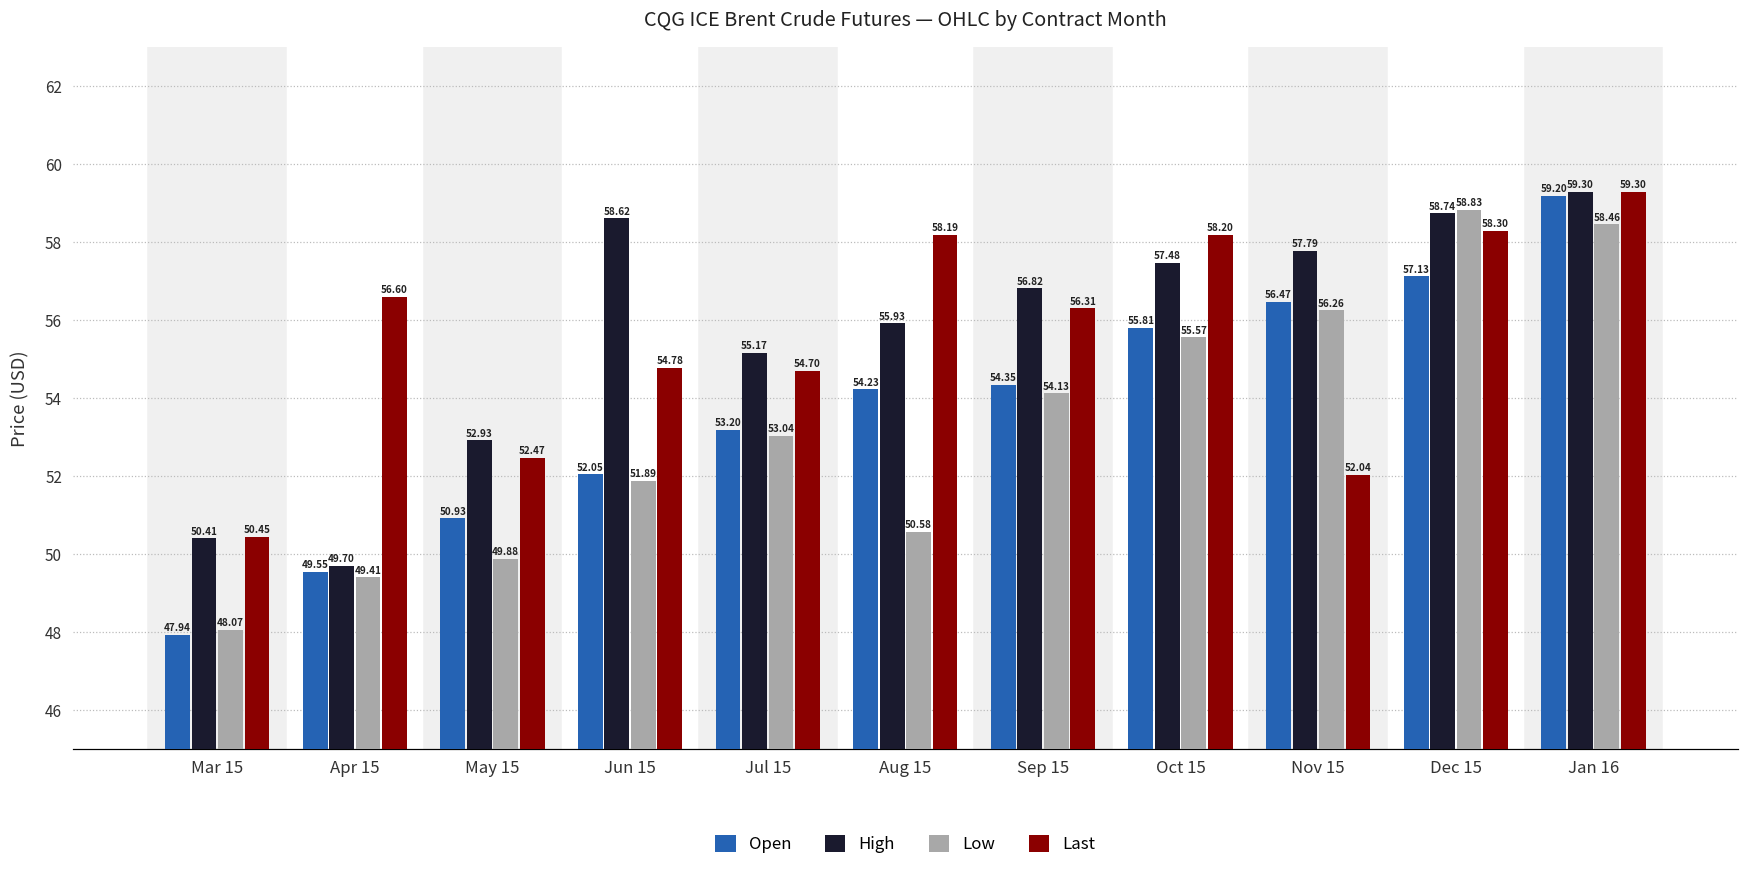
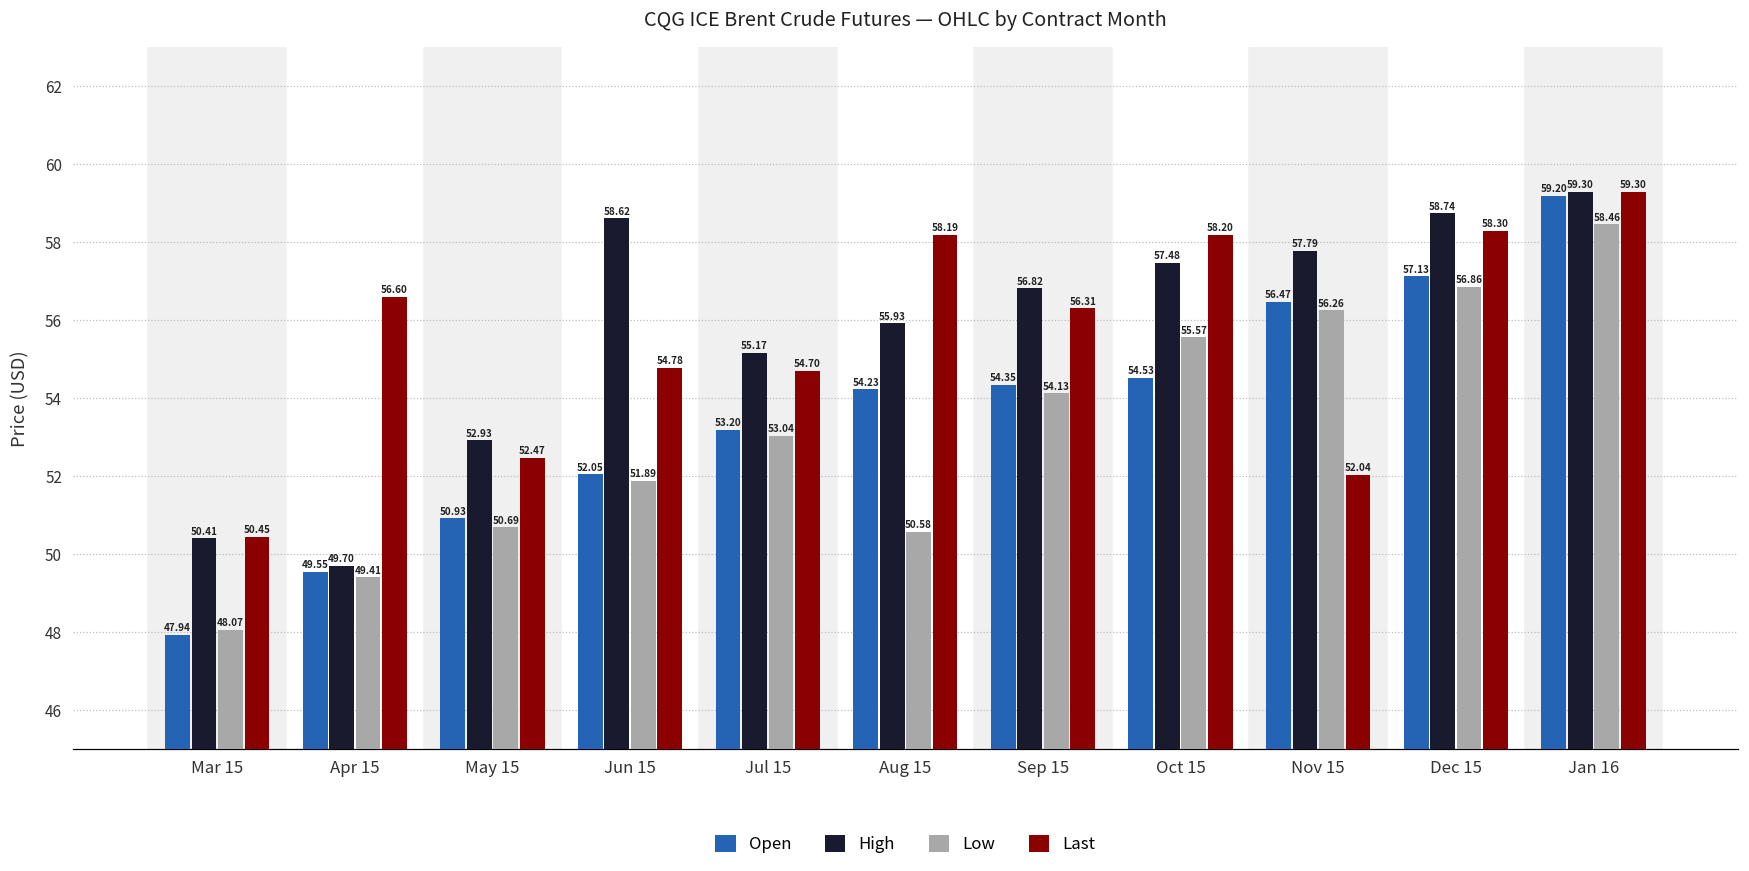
Low, May 15: 49.88 -> 50.69
Open, Oct 15: 55.81 -> 54.53
Low, Dec 15: 58.83 -> 56.86
